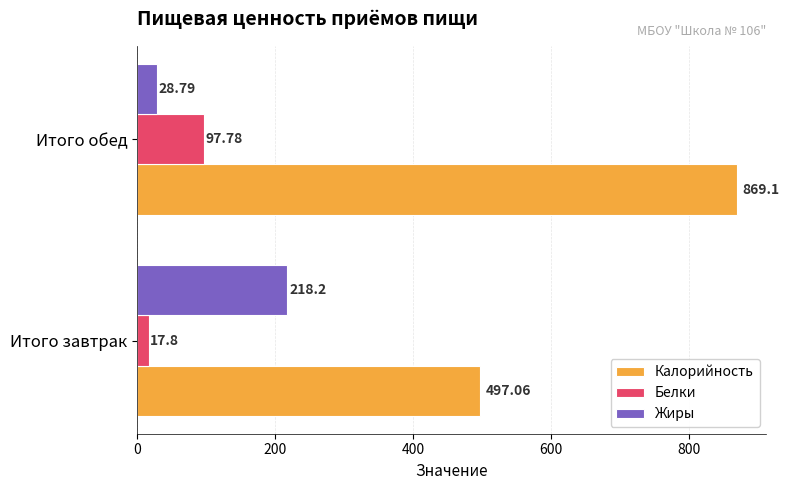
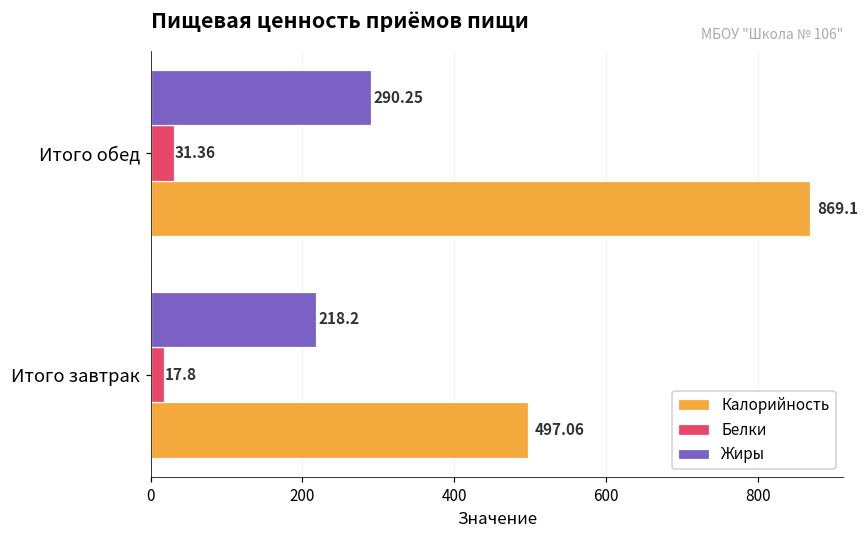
Жиры, Итого обед: 28.79 -> 290.25
Белки, Итого обед: 97.78 -> 31.36
